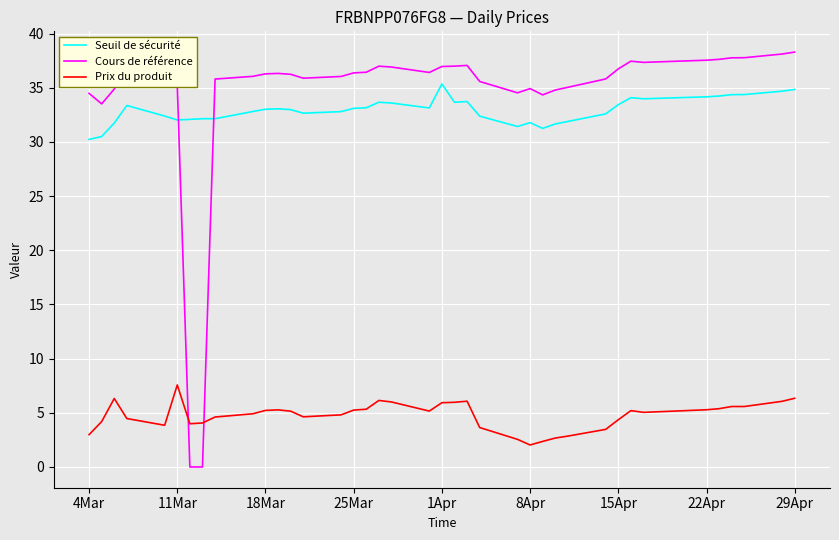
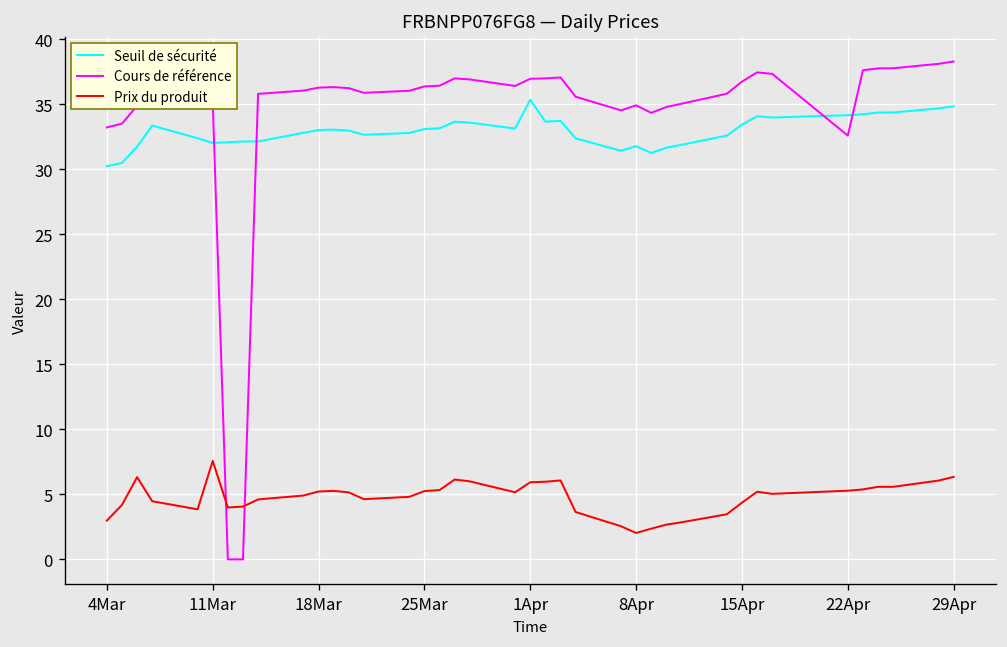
Cours de référence, 4Mar: 34.5 -> 33.2
Cours de référence, 22Apr: 37.5 -> 32.6
